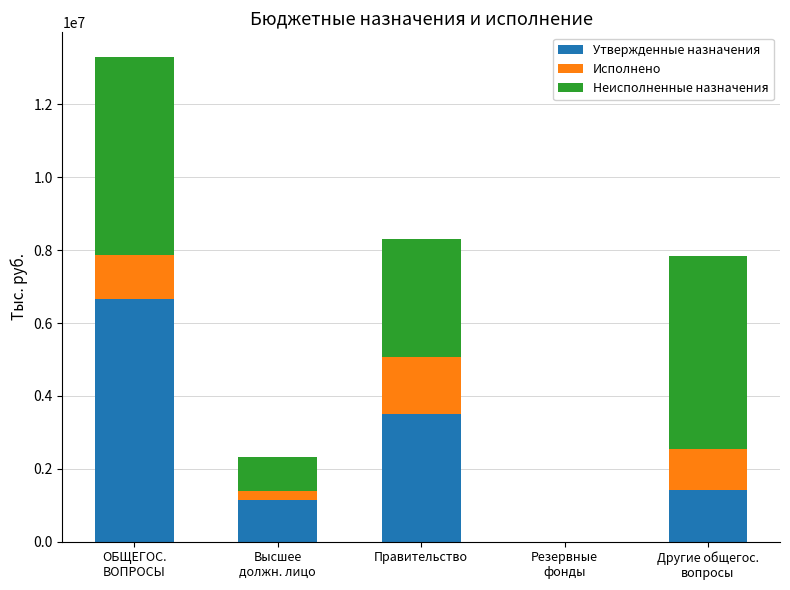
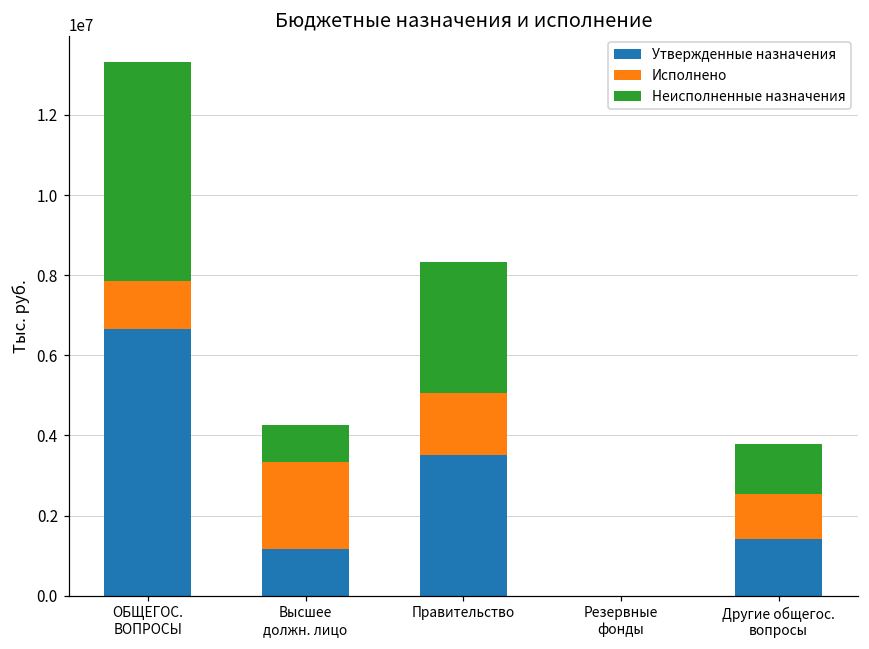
Исполнено, Высшее должн. лицо: 200000 -> 2200000
Неисполненные назначения, Другие общегос. вопросы: 5300000 -> 1300000
